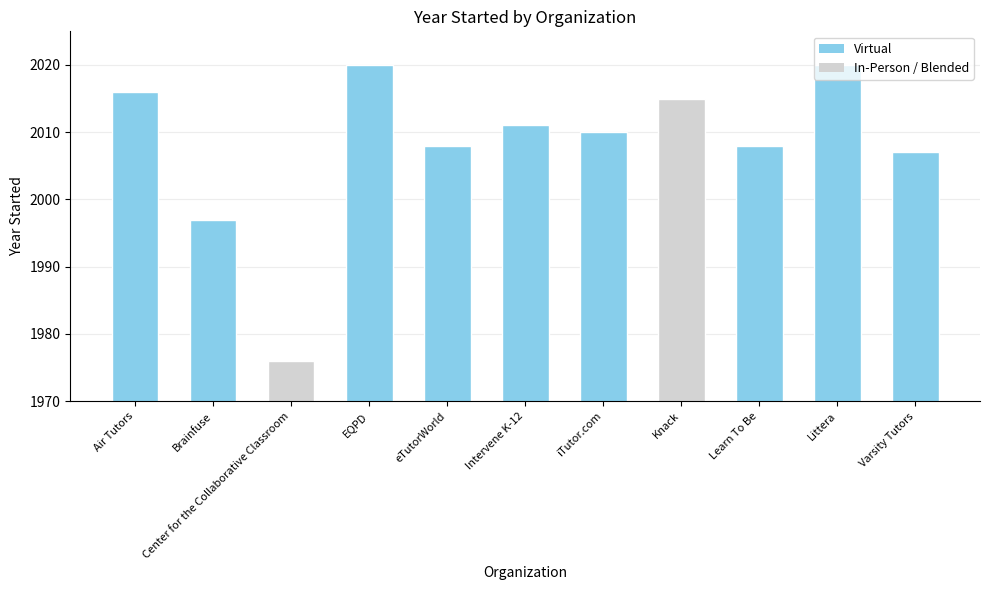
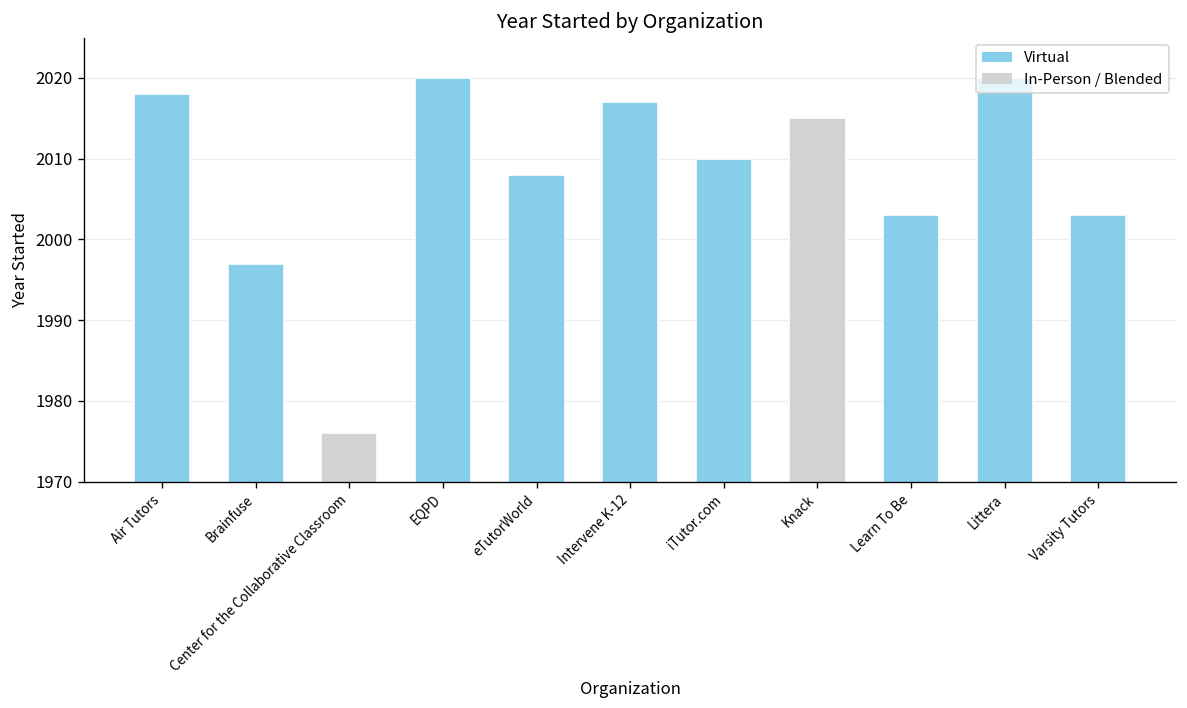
Air Tutors: 2016 -> 2018
Intervene K-12: 2011 -> 2017
Learn To Be: 2008 -> 2003
Varsity Tutors: 2007 -> 2003
